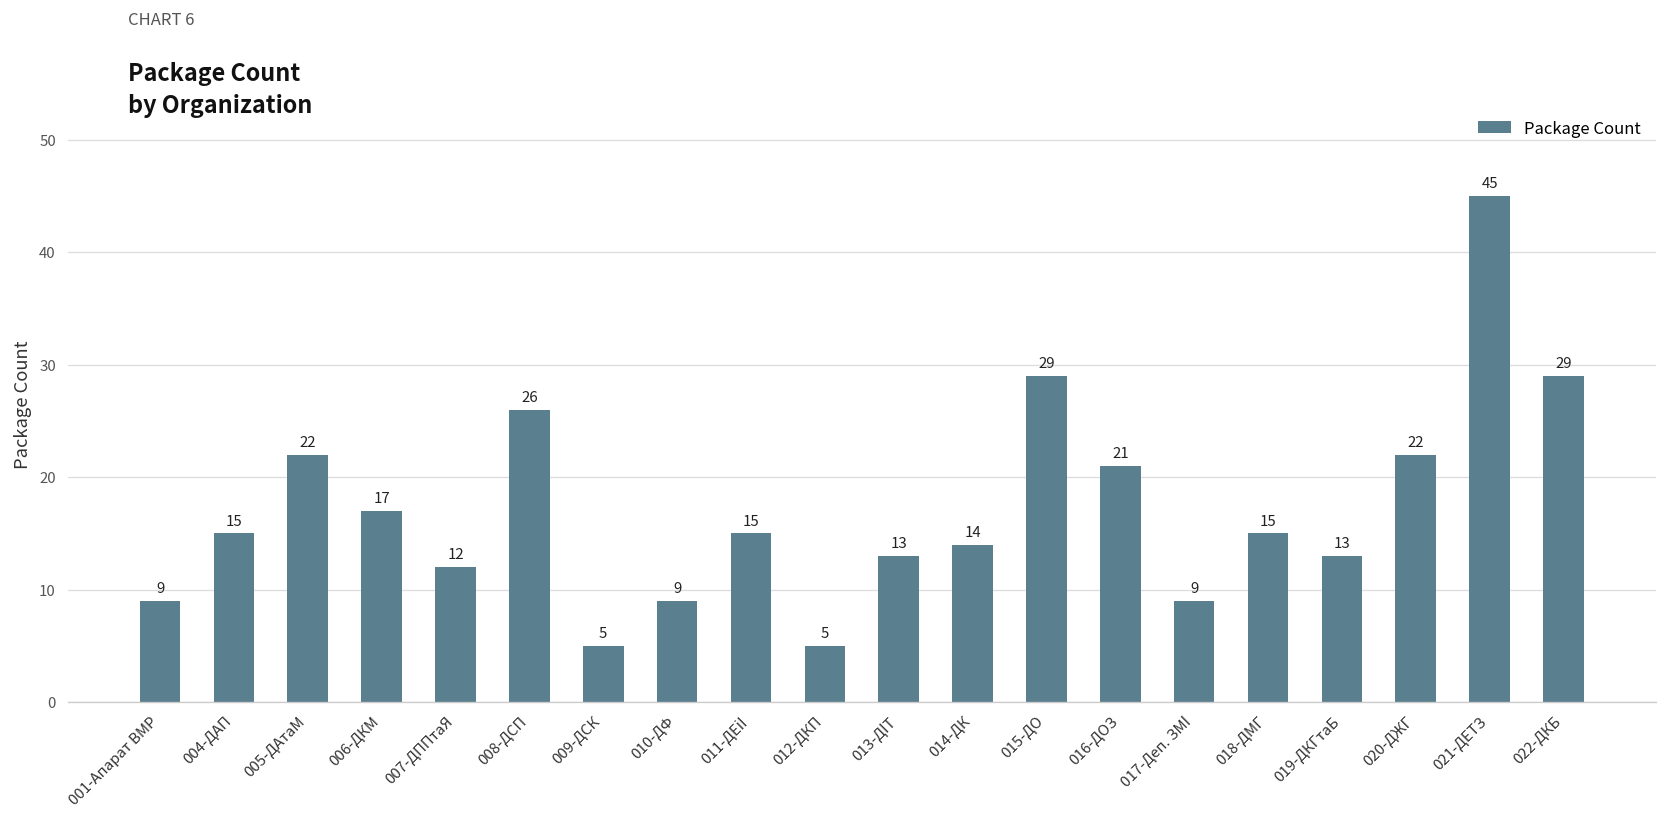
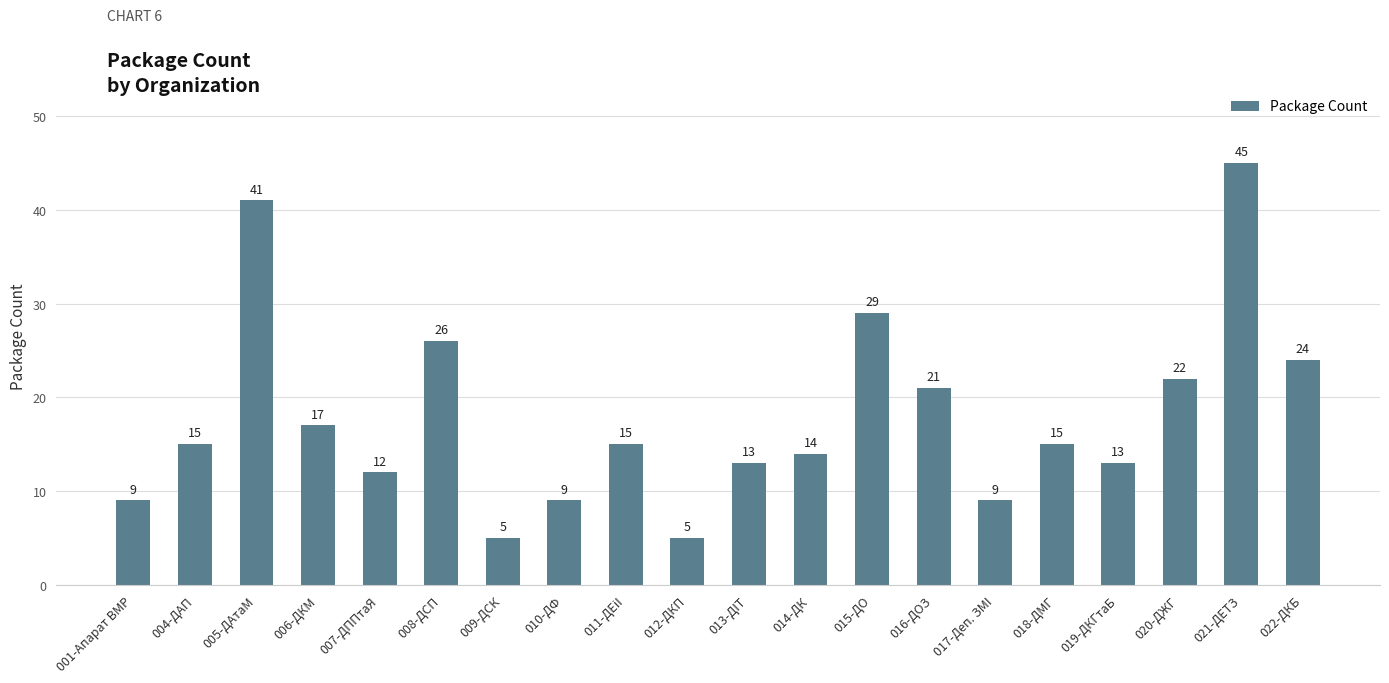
005-ДАтаМ: 22 -> 41
022-ДКБ: 29 -> 24
